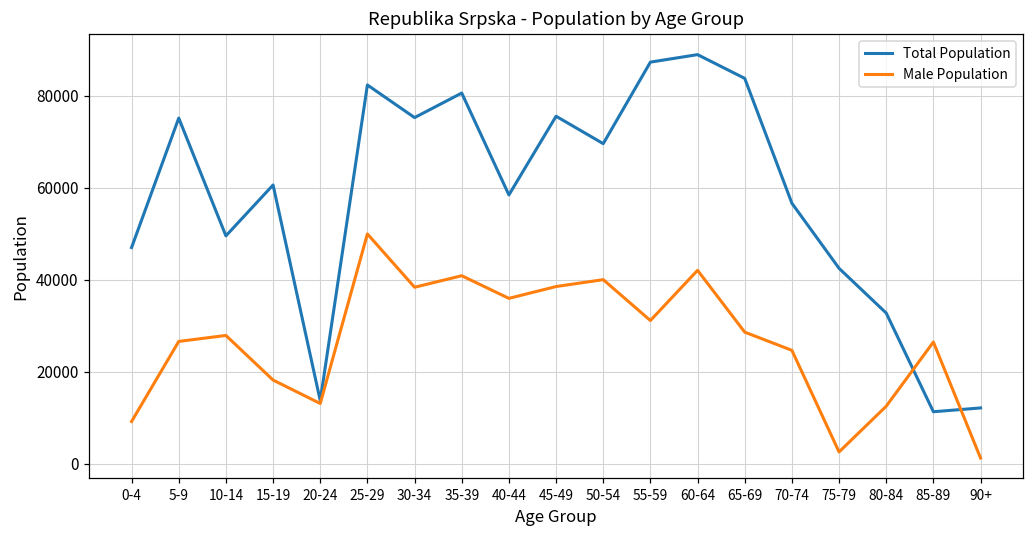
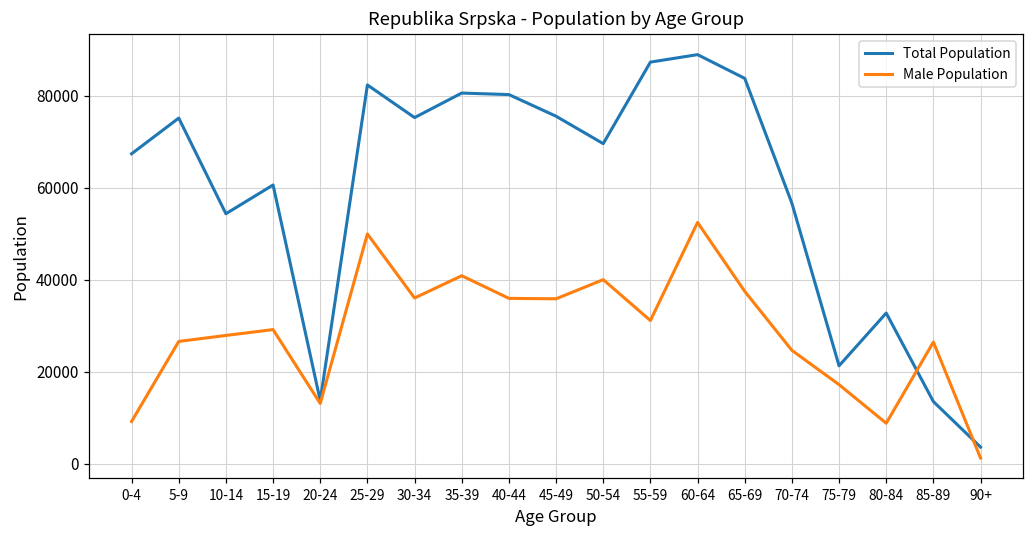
Total Population, 0-4: 47000 -> 67000
Total Population, 10-14: 50000 -> 54000
Male Population, 15-19: 18000 -> 29000
Male Population, 30-34: 38000 -> 36000
Total Population, 40-44: 58000 -> 80000
Male Population, 45-49: 39000 -> 36000
Male Population, 60-64: 42000 -> 52000
Male Population, 65-69: 29000 -> 37000
Total Population, 75-79: 42000 -> 21000
Male Population, 75-79: 3000 -> 17000
Male Population, 80-84: 12000 -> 9000
Total Population, 85-89: 11000 -> 14000
Total Population, 90+: 12000 -> 4000
